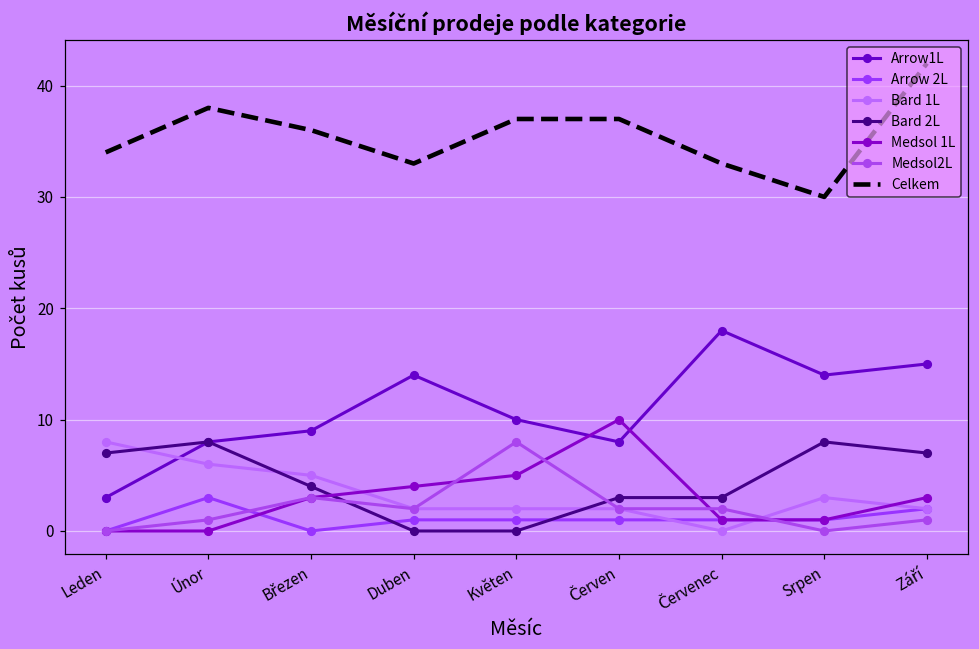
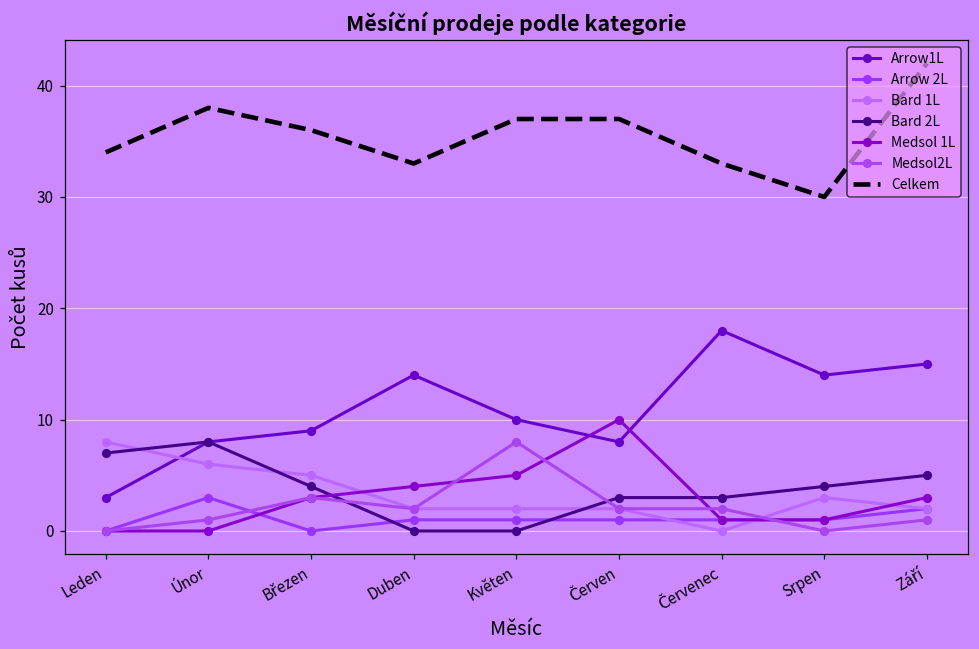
Bard 2L, Srpen: 8 -> 4
Bard 2L, Září: 7 -> 5
